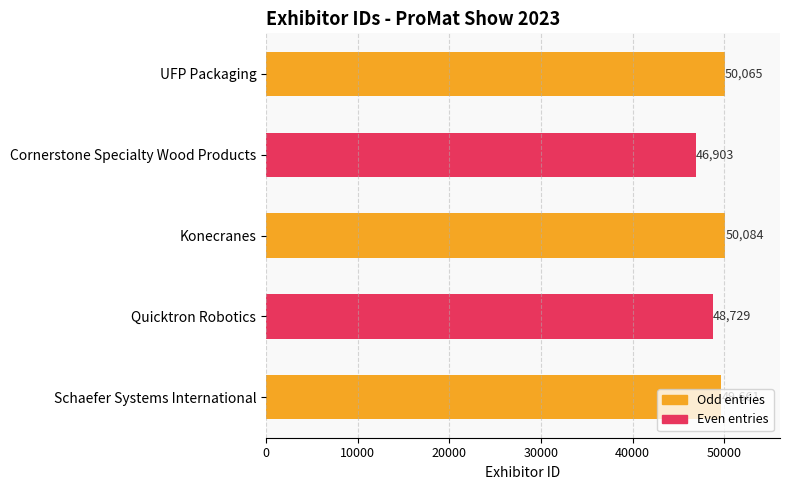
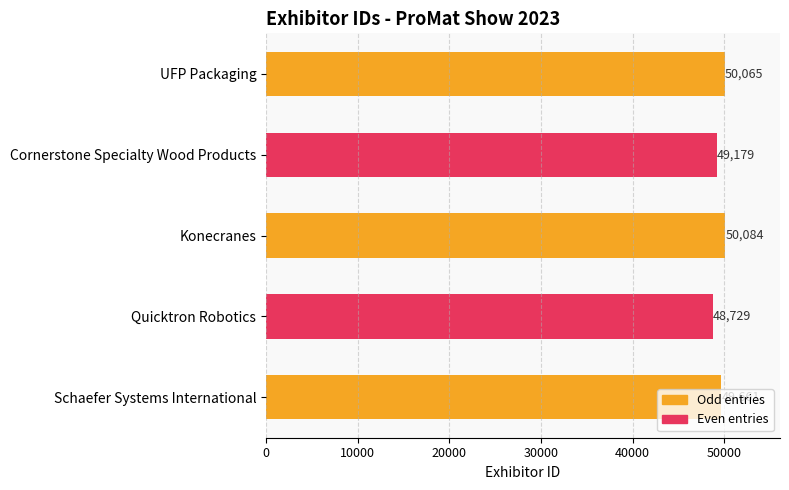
Cornerstone Specialty Wood Products: 46,903 -> 49,179
